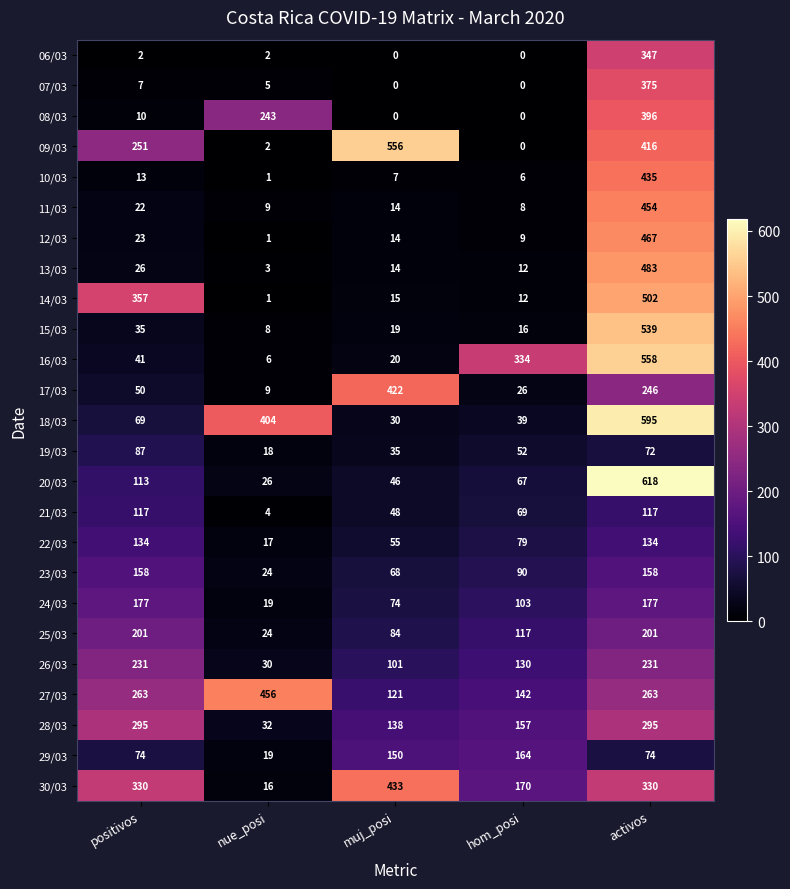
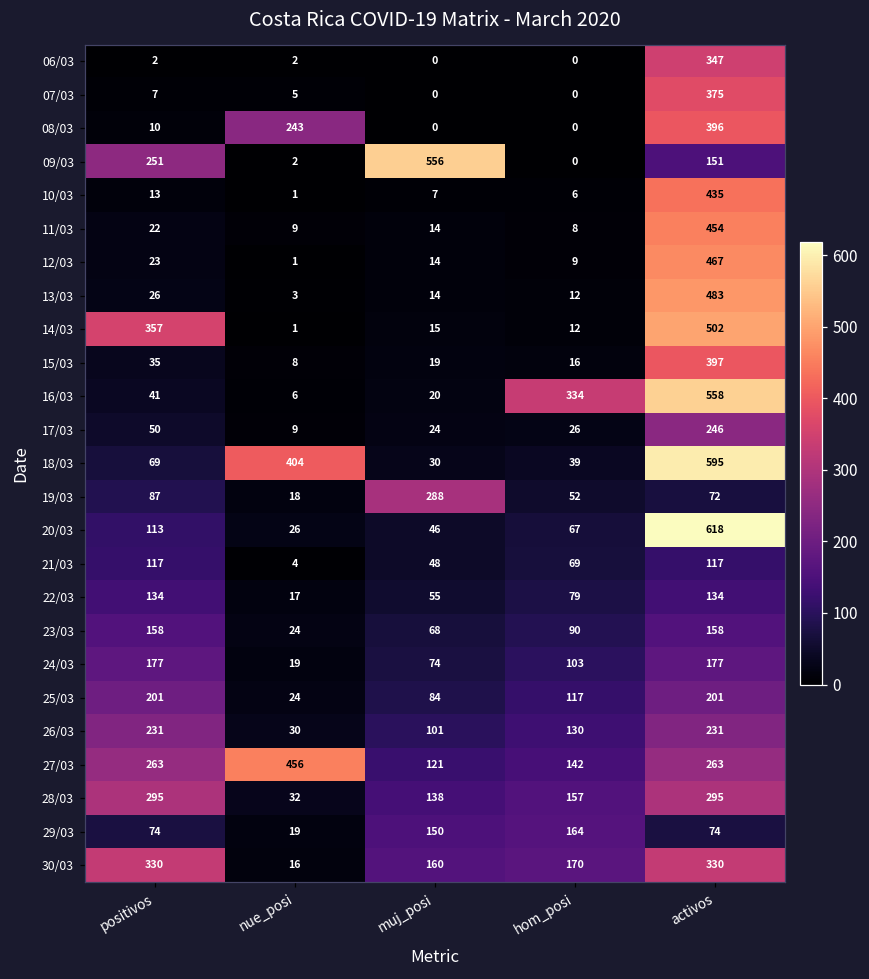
09/03, activos: 416 -> 151
15/03, activos: 539 -> 397
17/03, muj_posi: 422 -> 24
19/03, muj_posi: 35 -> 288
30/03, muj_posi: 433 -> 160
